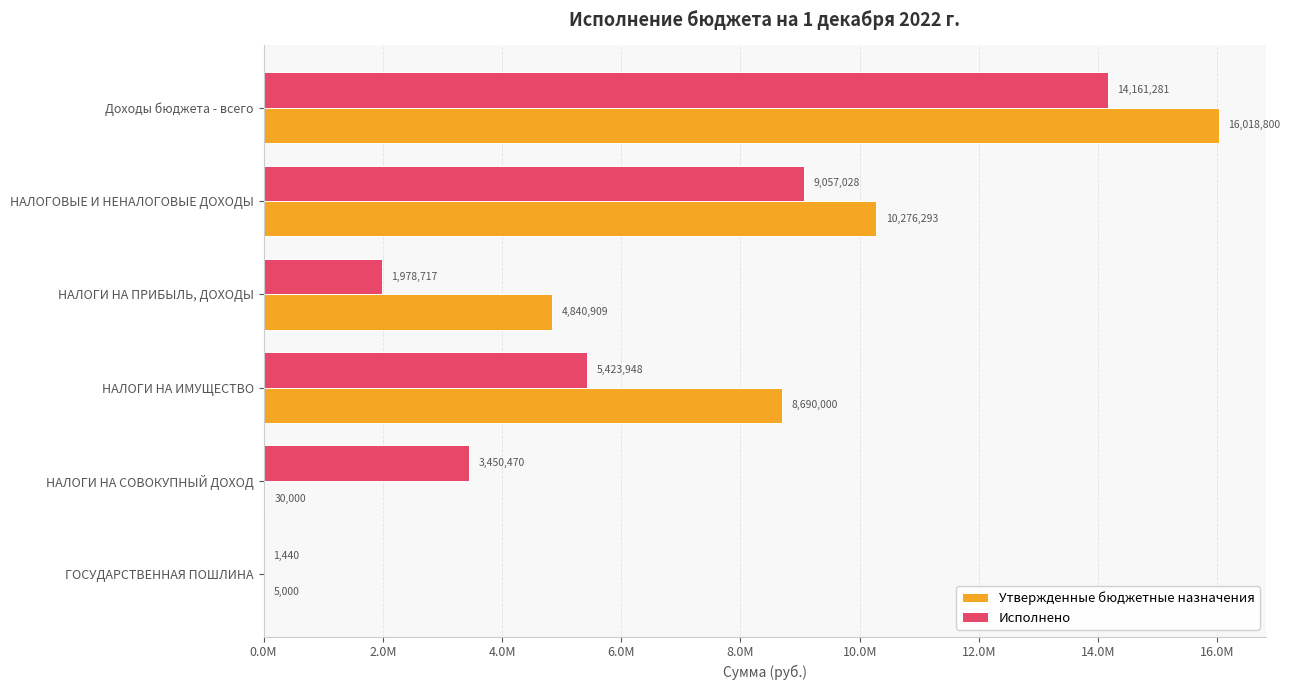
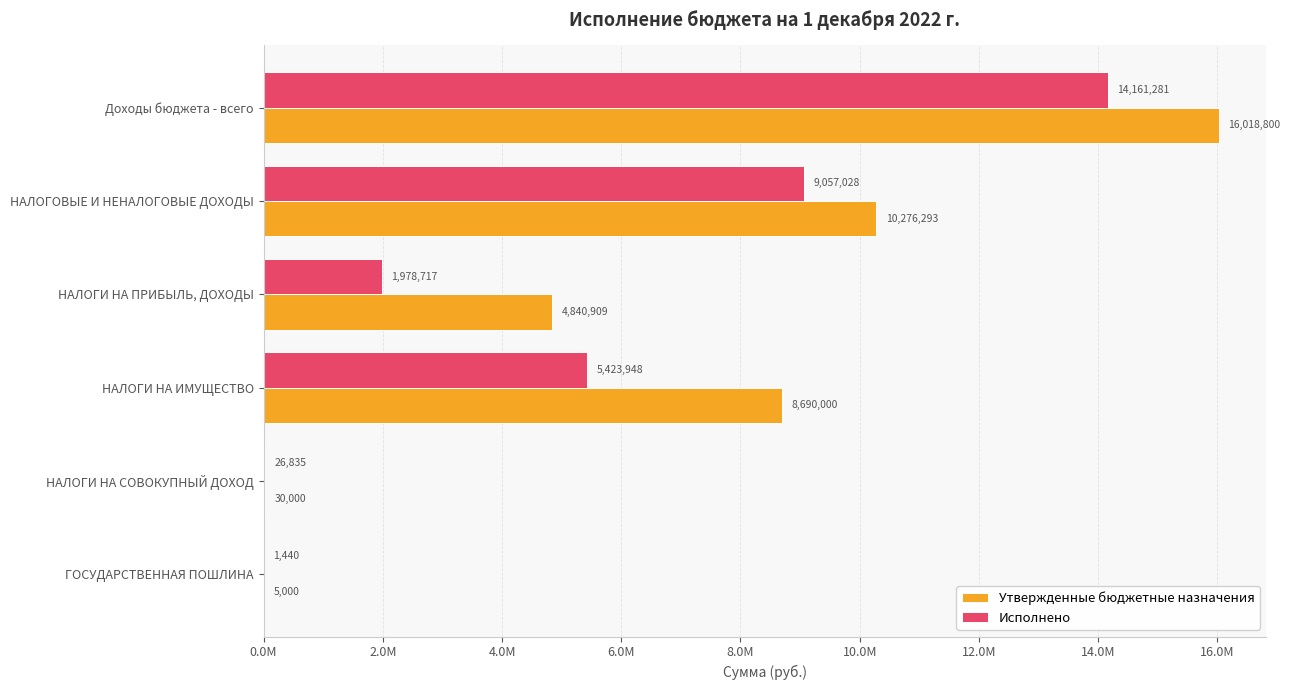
Исполнено, НАЛОГИ НА СОВОКУПНЫЙ ДОХОД: 3,450,470 -> 26,835
